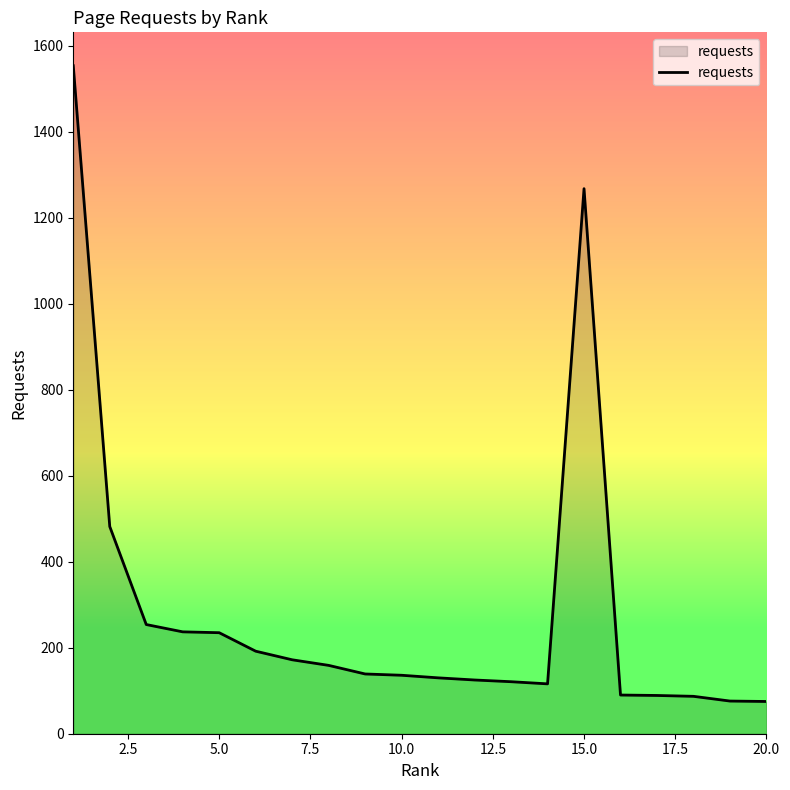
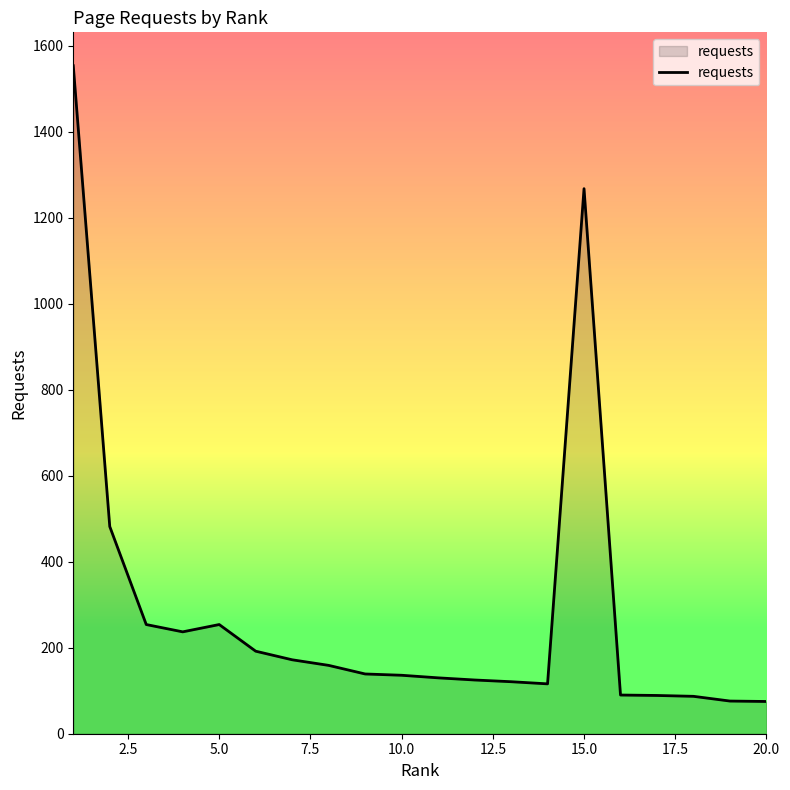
5.0: 240 -> 250
